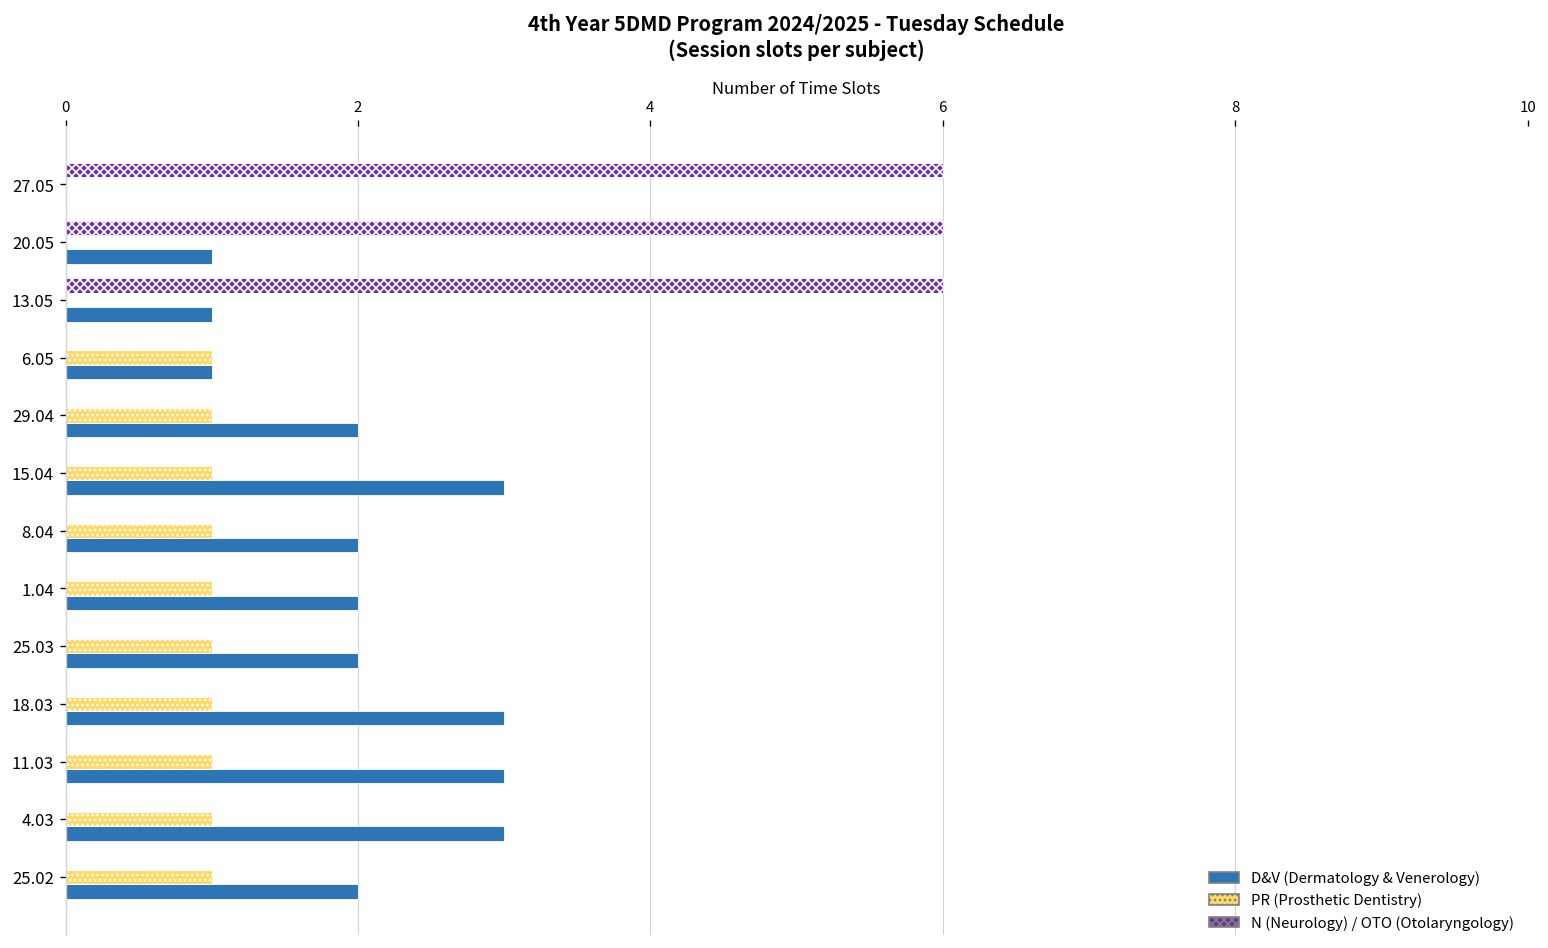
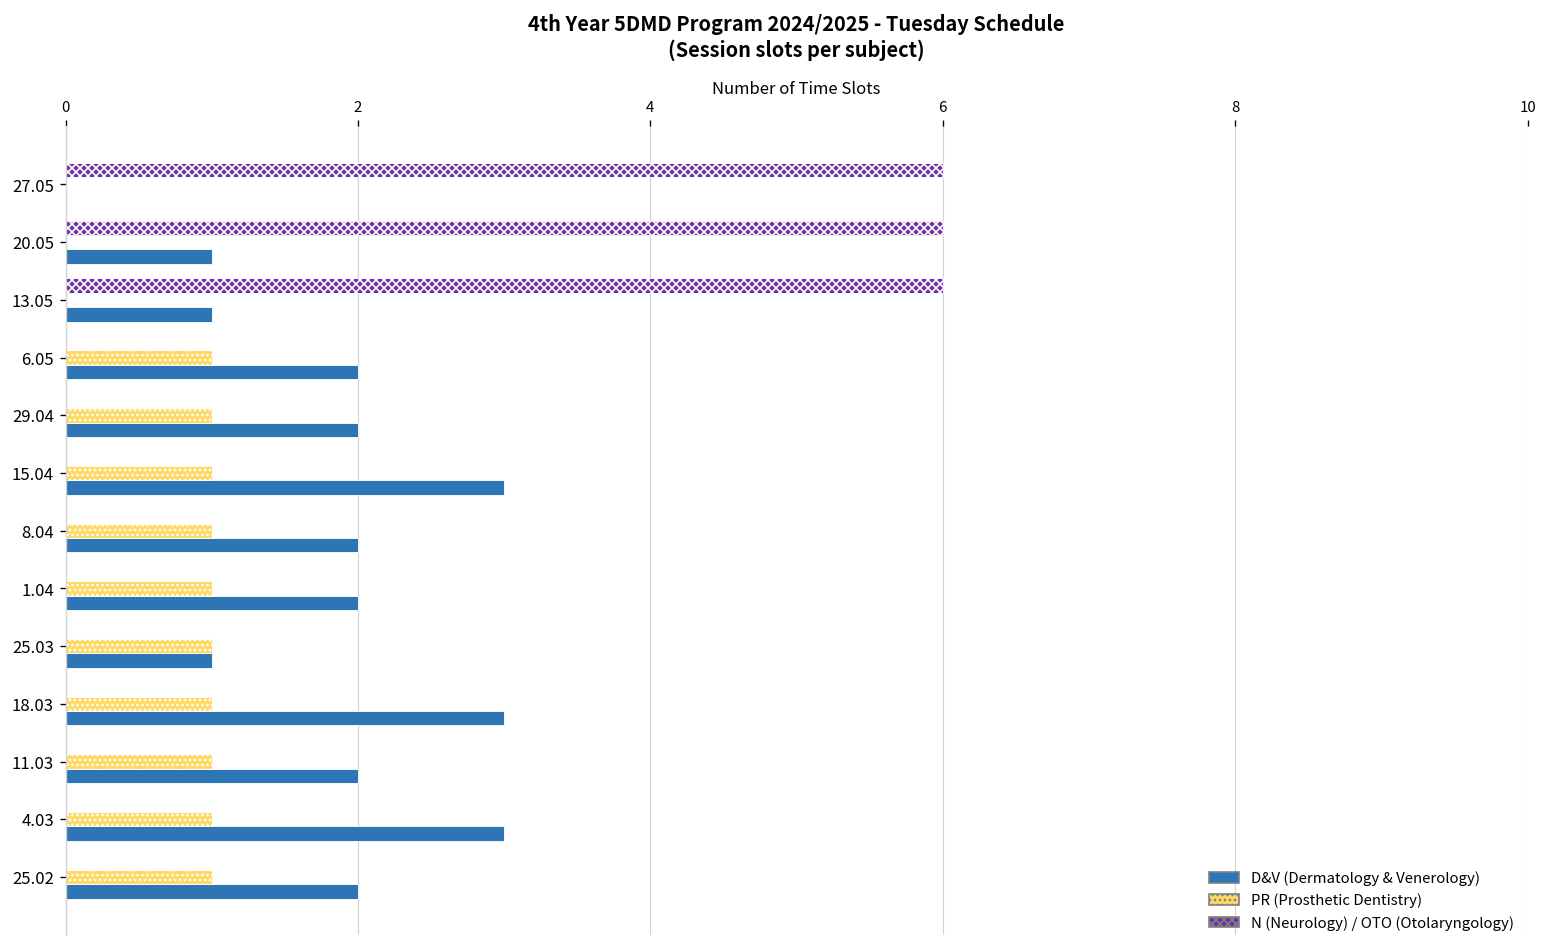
D&V (Dermatology & Venerology), 6.05: 1 -> 2
D&V (Dermatology & Venerology), 25.03: 2 -> 1
D&V (Dermatology & Venerology), 11.03: 3 -> 2
